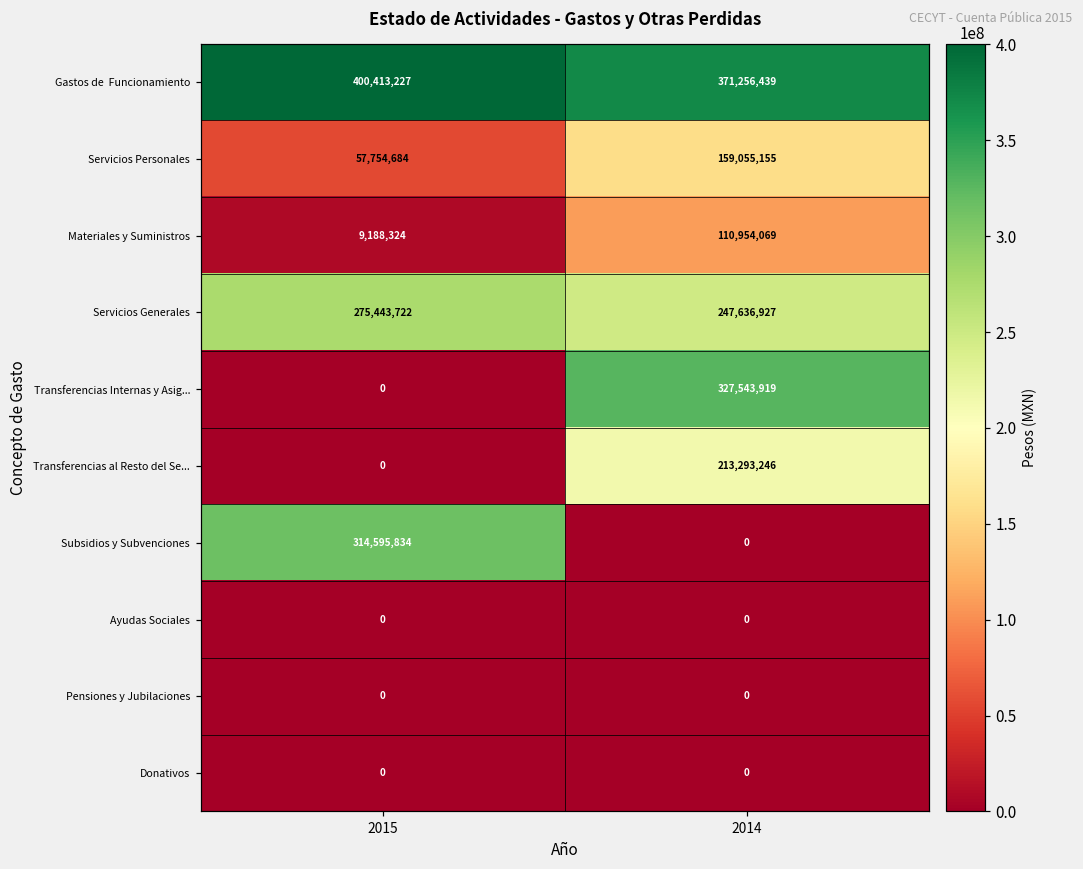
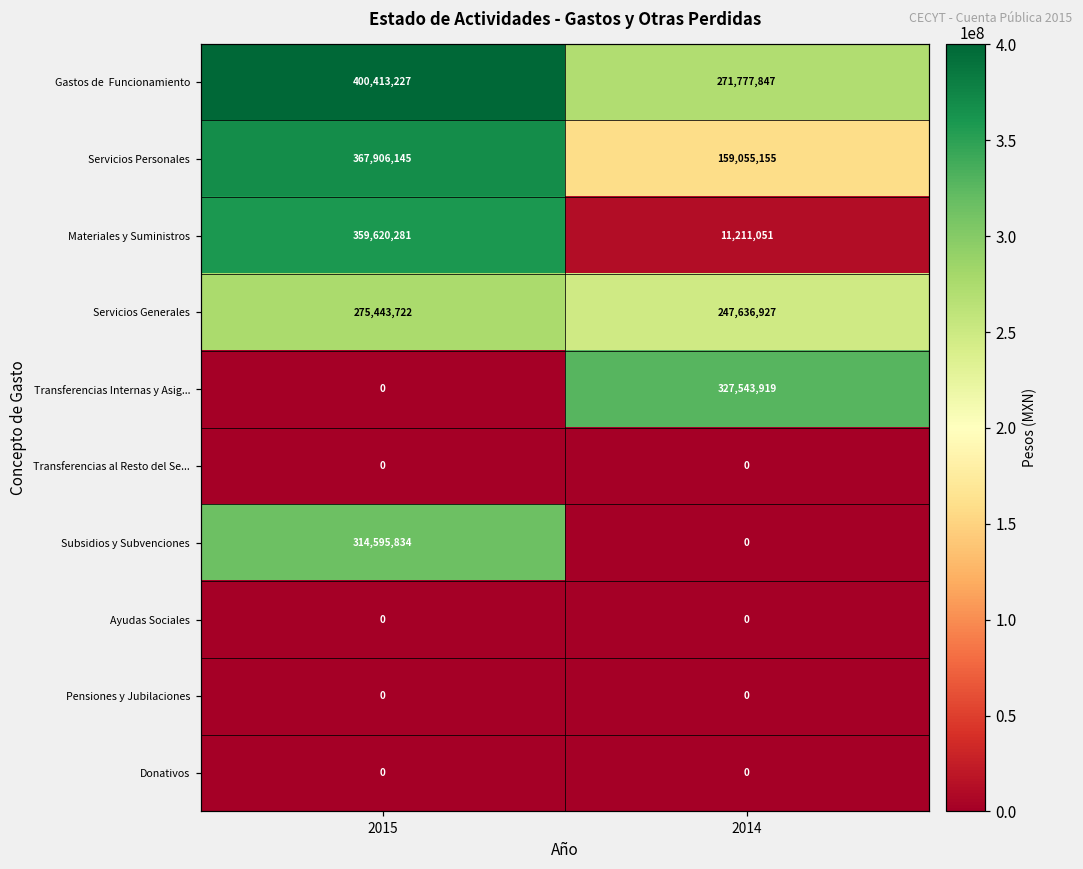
Gastos de Funcionamiento, 2014: 371,256,439 -> 271,777,847
Servicios Personales, 2015: 57,754,684 -> 367,906,145
Materiales y Suministros, 2015: 9,188,324 -> 359,620,281
Materiales y Suministros, 2014: 110,954,069 -> 11,211,051
Transferencias al Resto del Se..., 2014: 213,293,246 -> 0
